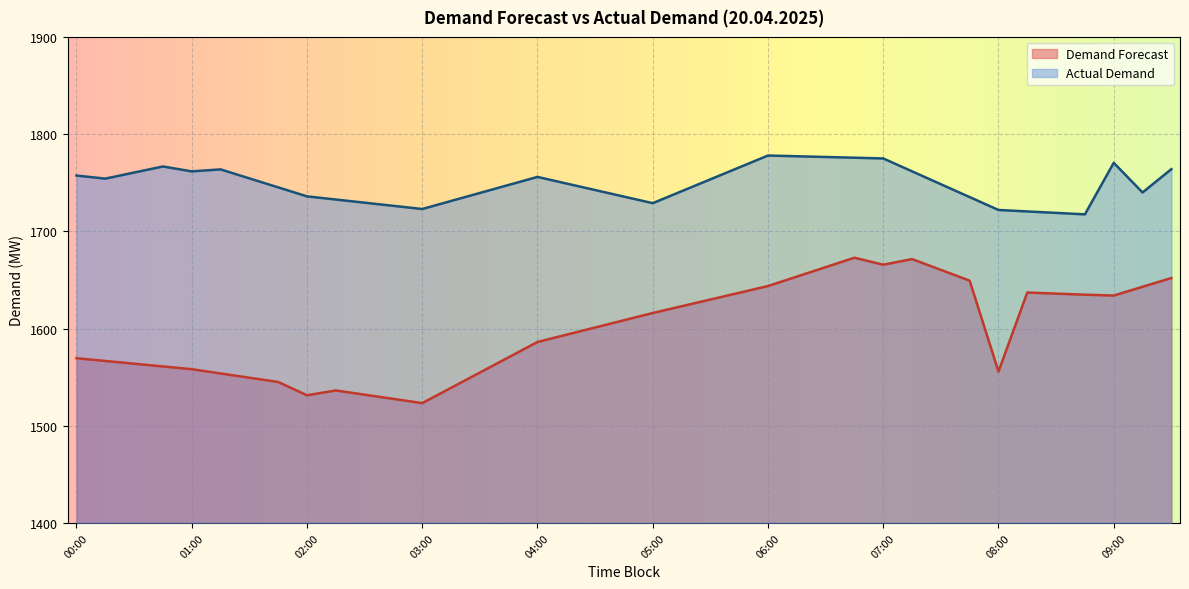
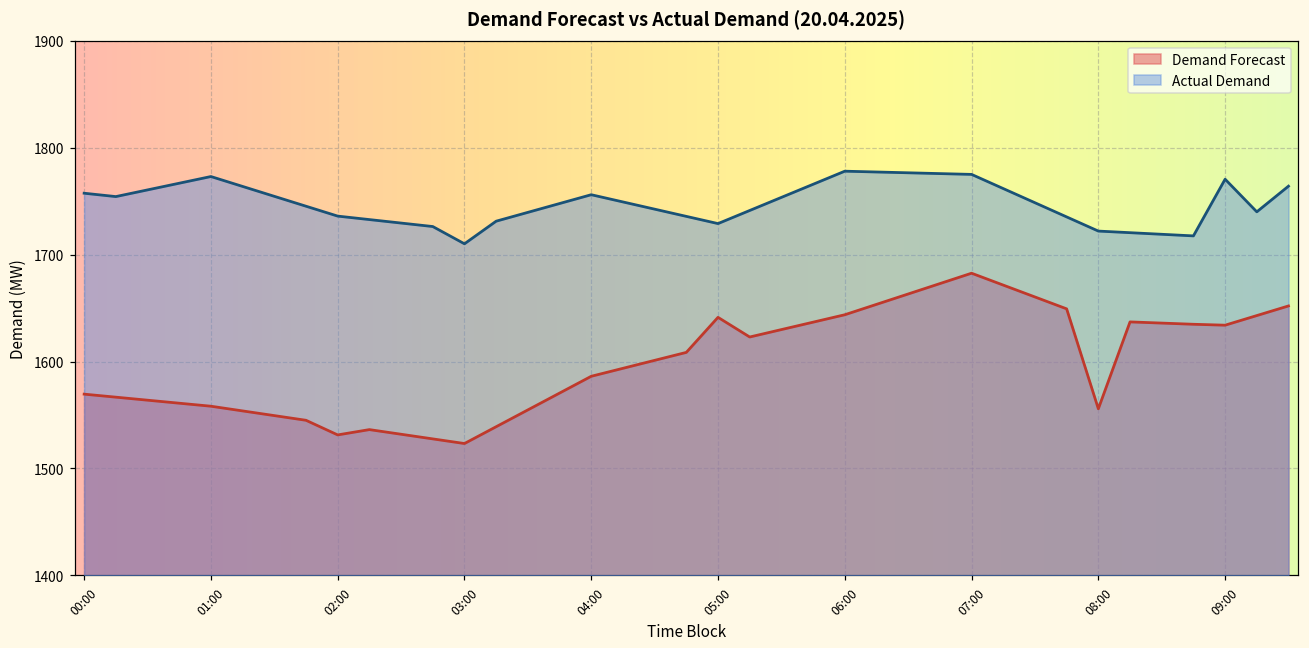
Actual Demand, 01:00: 1760 -> 1770
Actual Demand, 03:00: 1720 -> 1710
Demand Forecast, 05:00: 1620 -> 1640
Demand Forecast, 07:00: 1670 -> 1680
